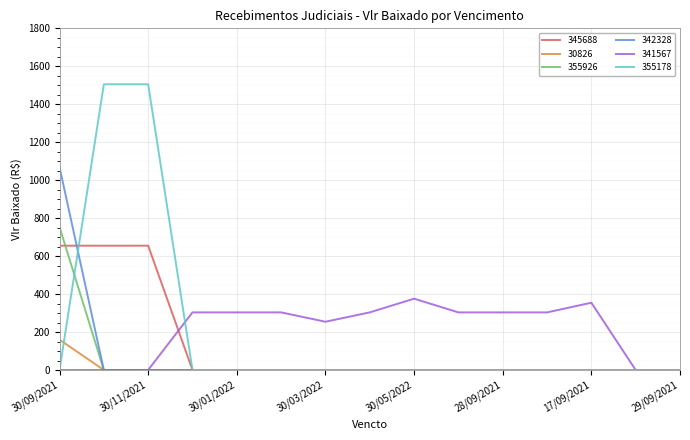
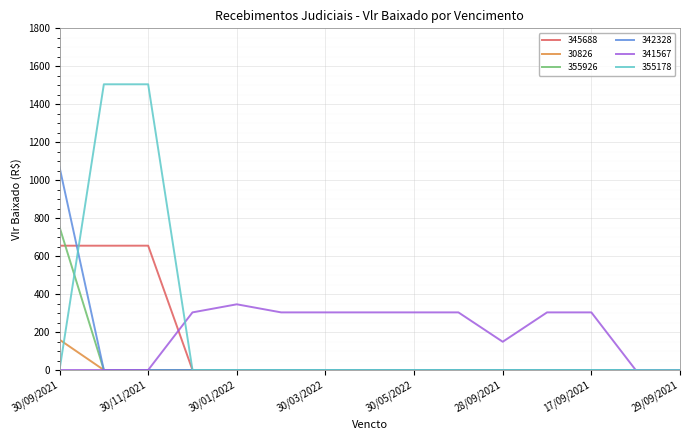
341567, 30/01/2022: 300 -> 350
341567, 30/03/2022: 250 -> 300
341567, 30/05/2022: 380 -> 300
341567, 28/09/2021: 300 -> 150
341567, 17/09/2021: 350 -> 300
